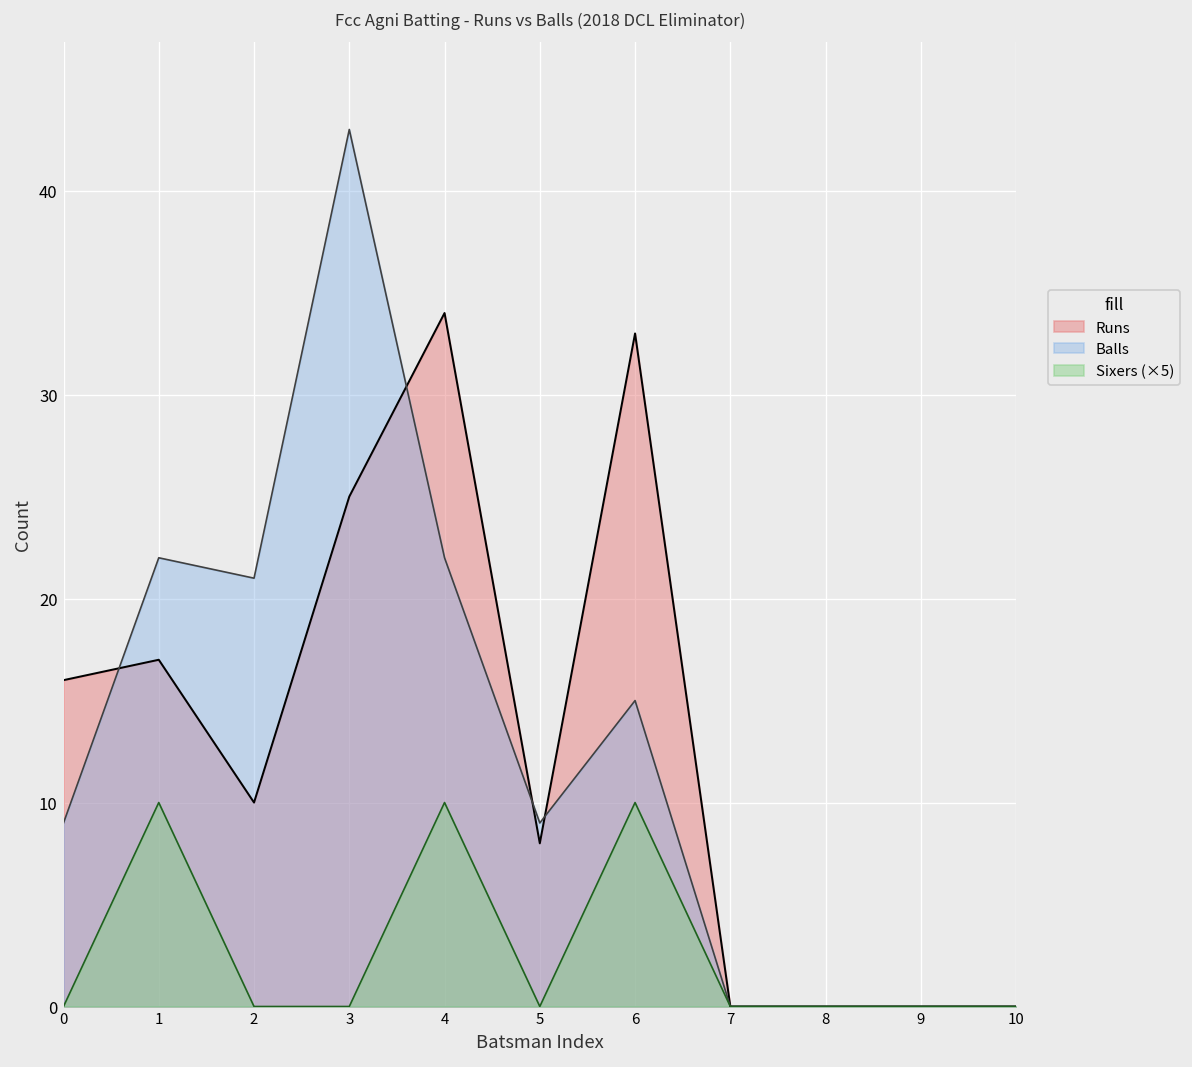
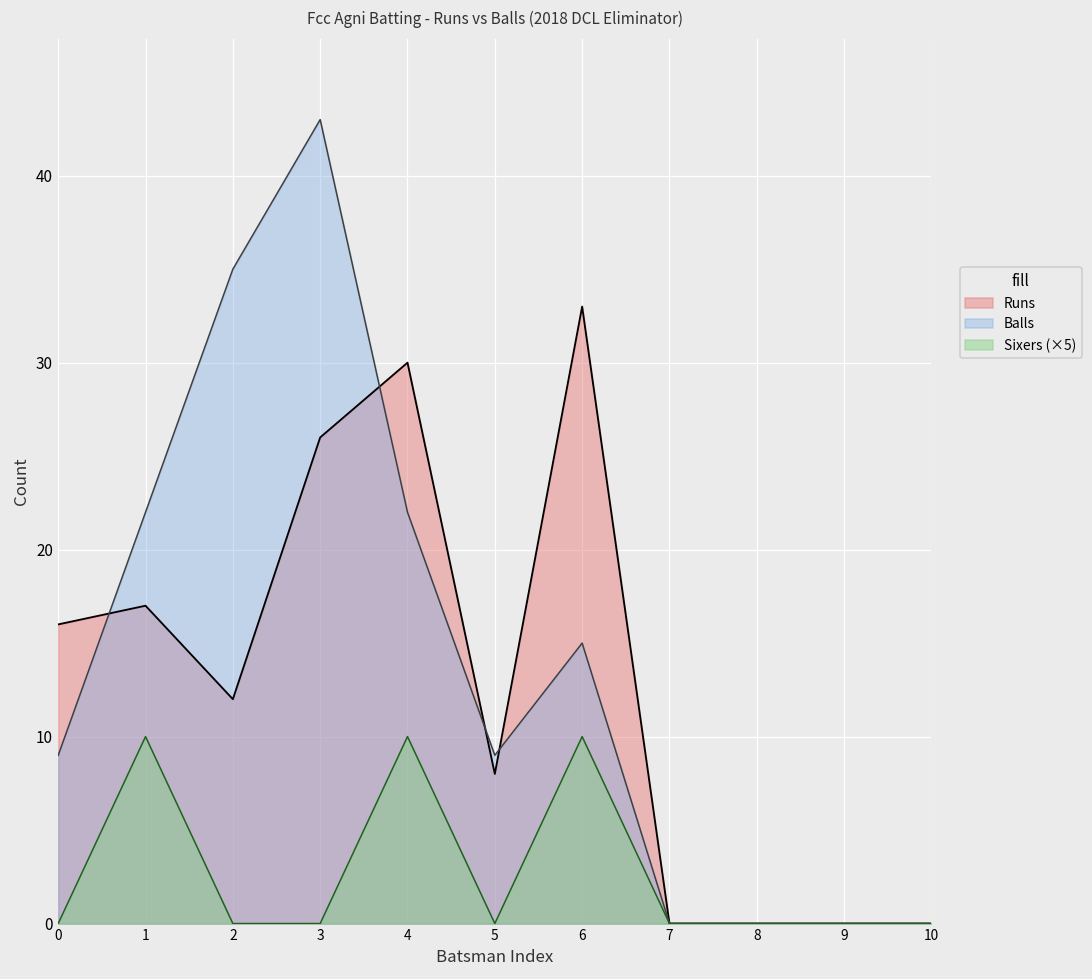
Runs, 2: 10 -> 12
Balls, 2: 21 -> 35
Runs, 3: 25 -> 26
Runs, 4: 34 -> 30
